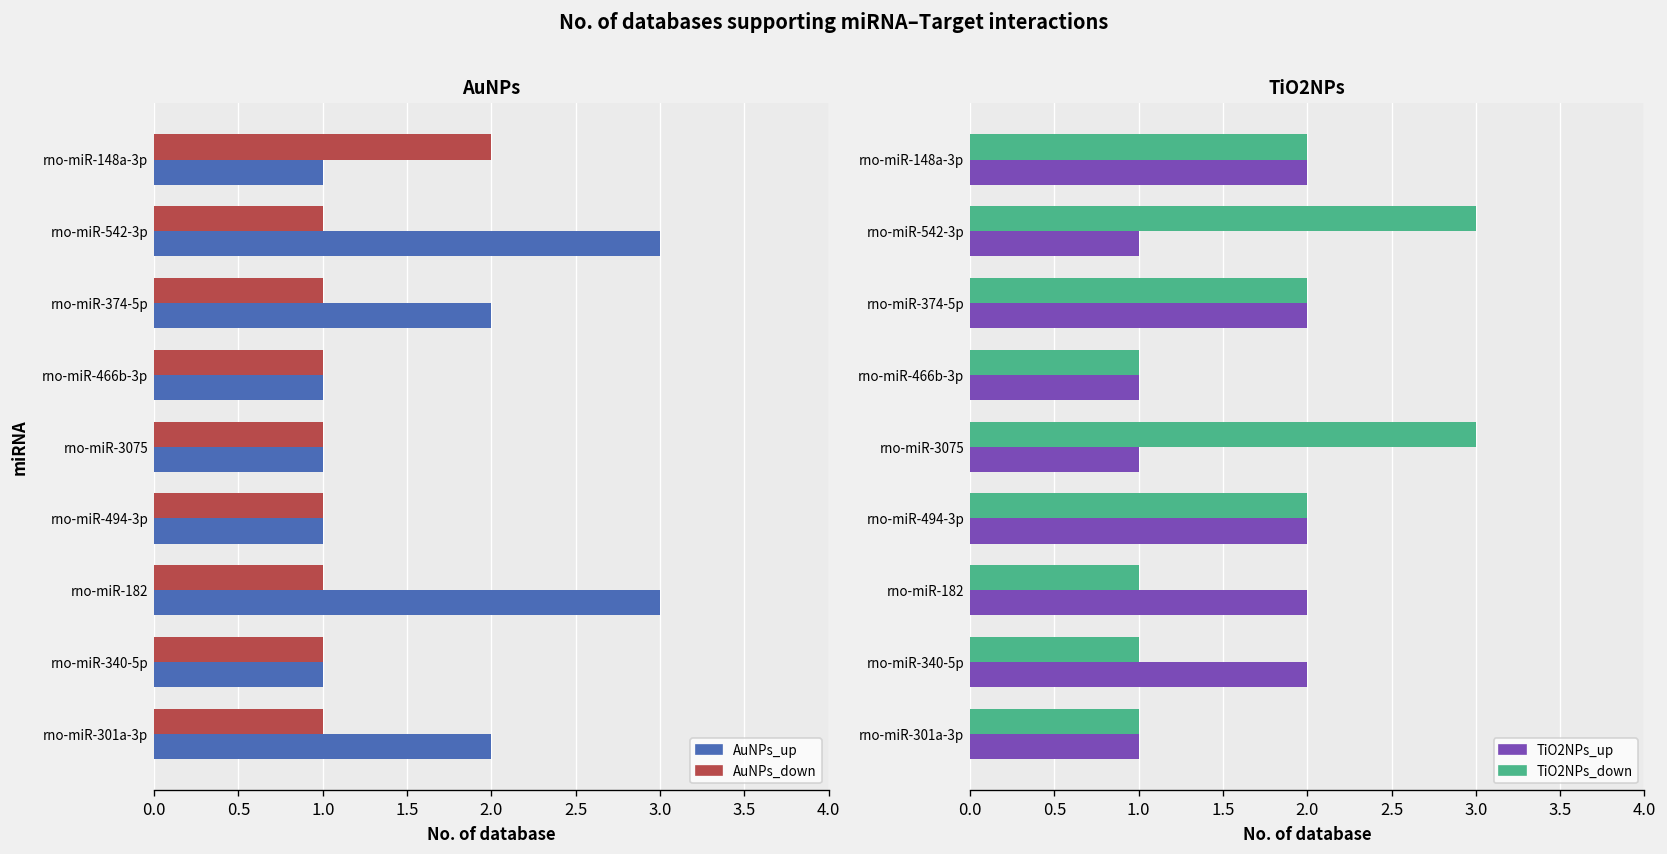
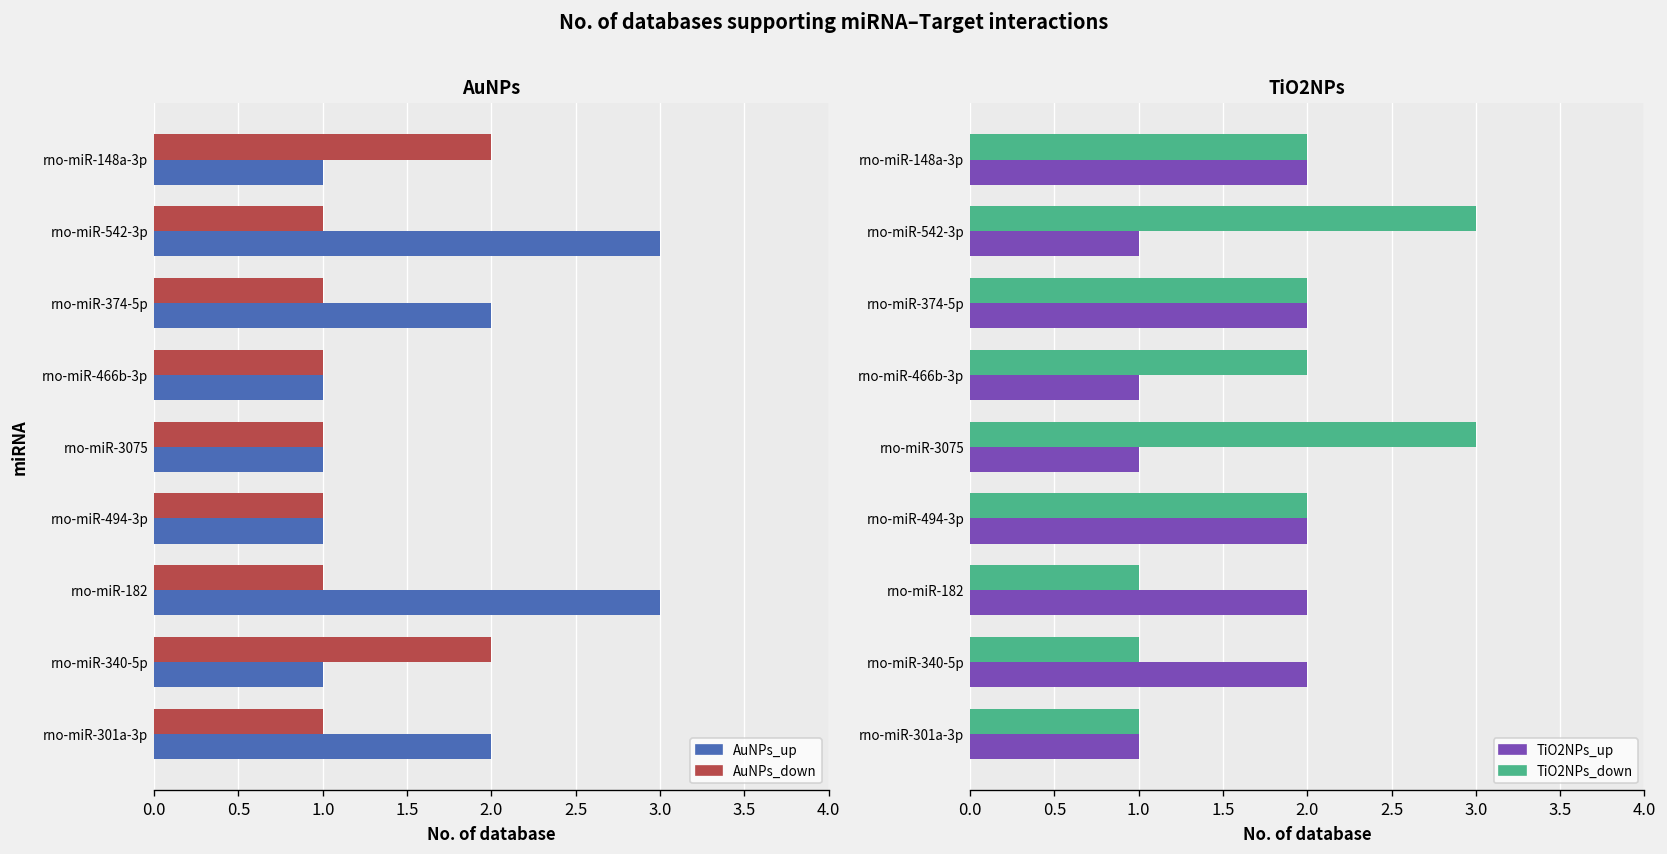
AuNPs, AuNPs_down, rno-miR-340-5p: 1 -> 2
TiO2NPs, TiO2NPs_down, rno-miR-466b-3p: 1 -> 2
